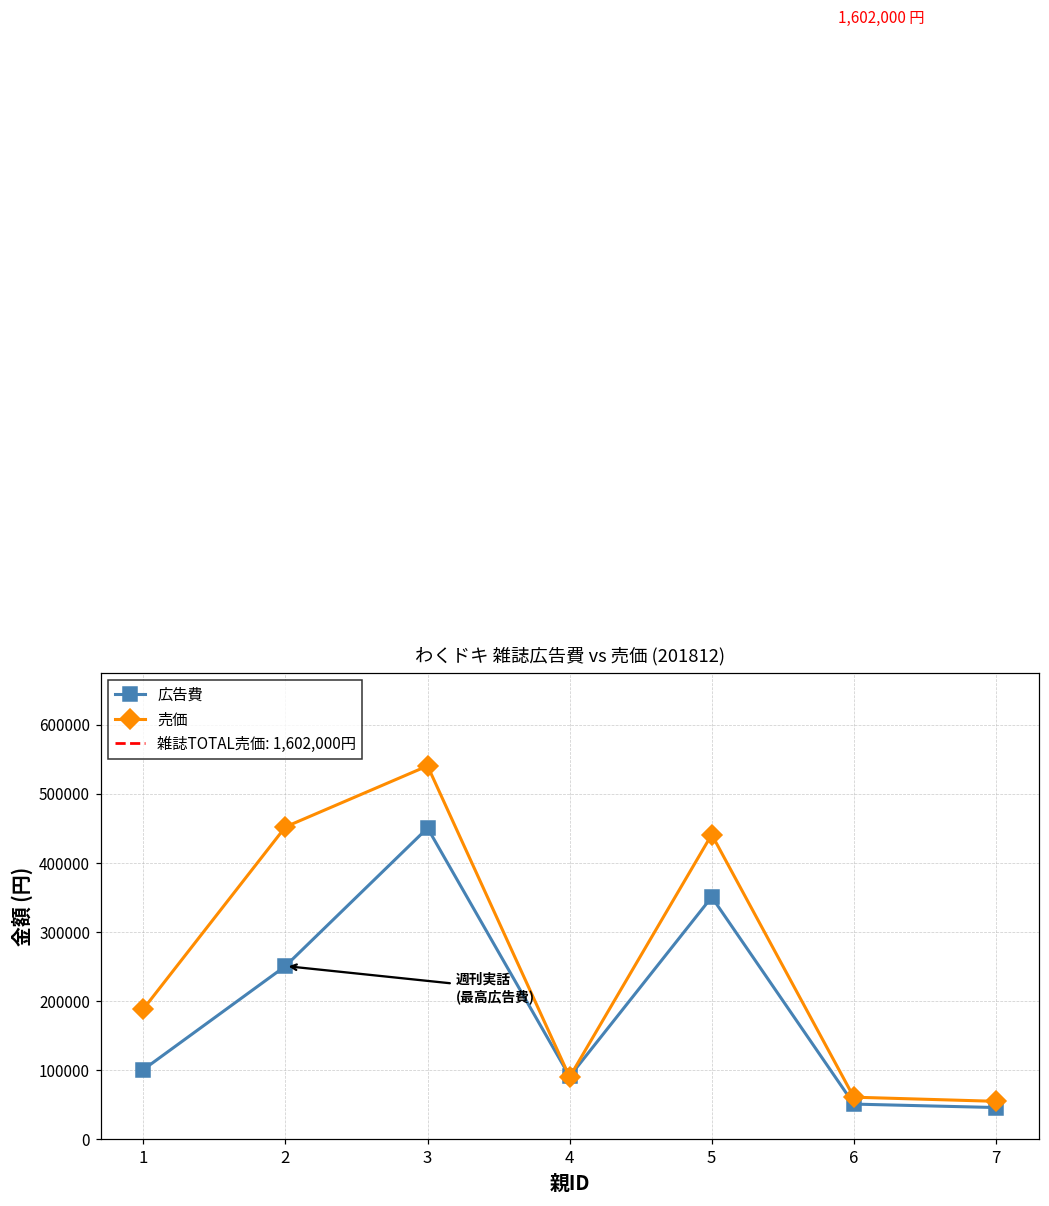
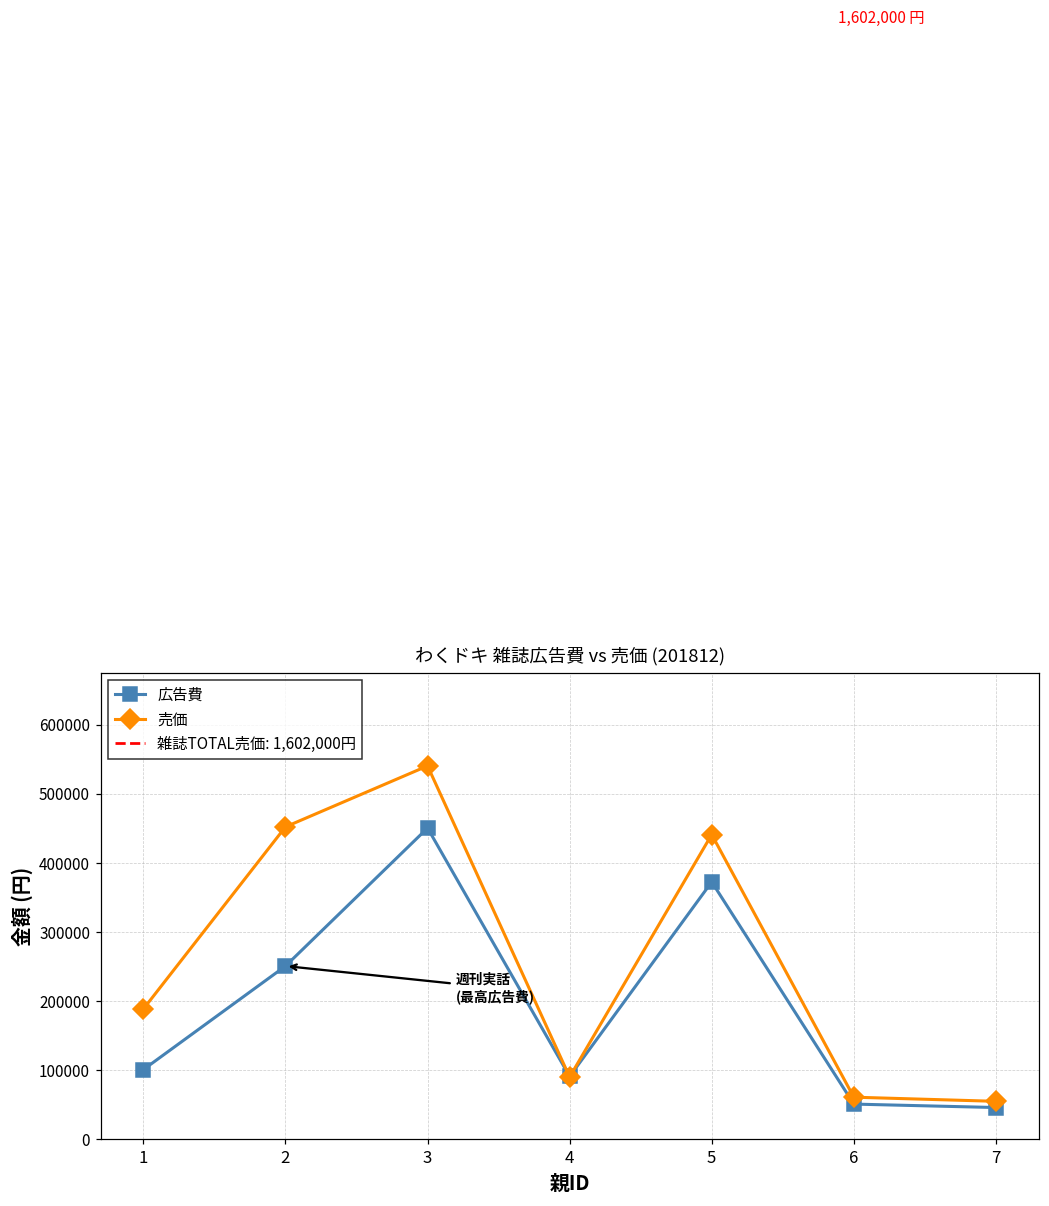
広告費, 5: 350000 -> 370000
